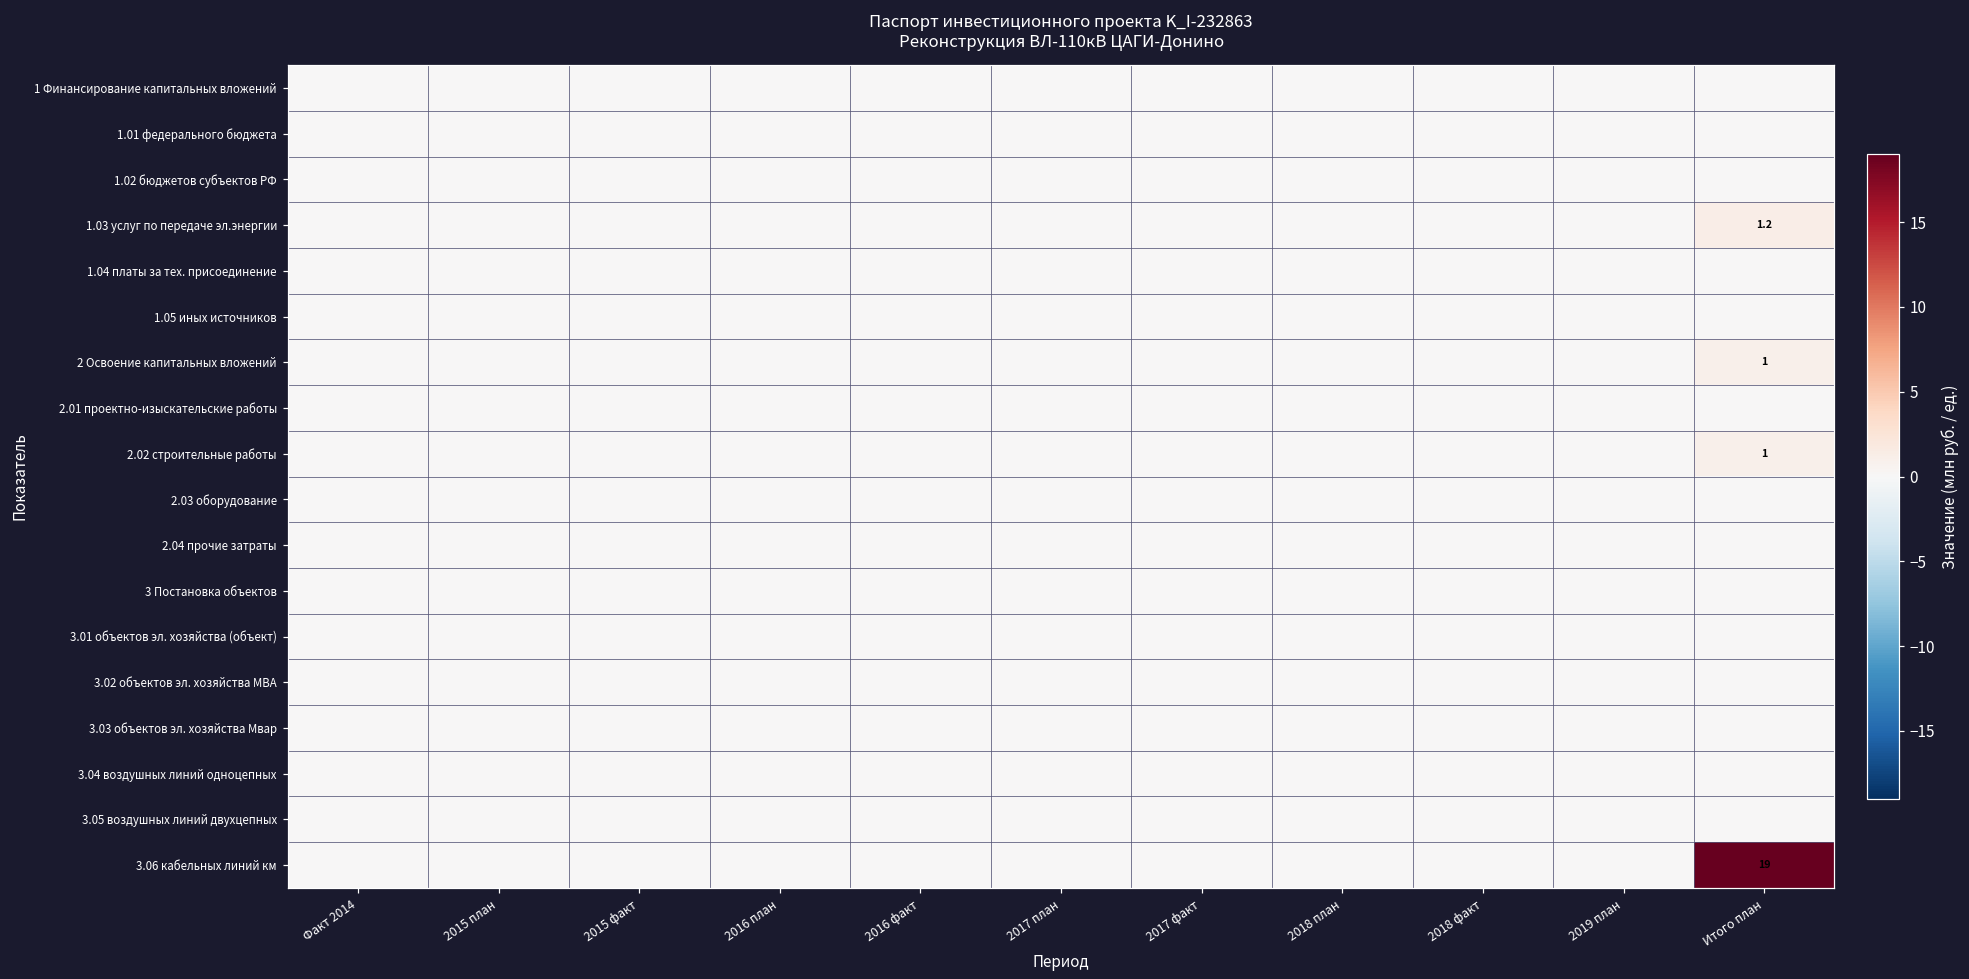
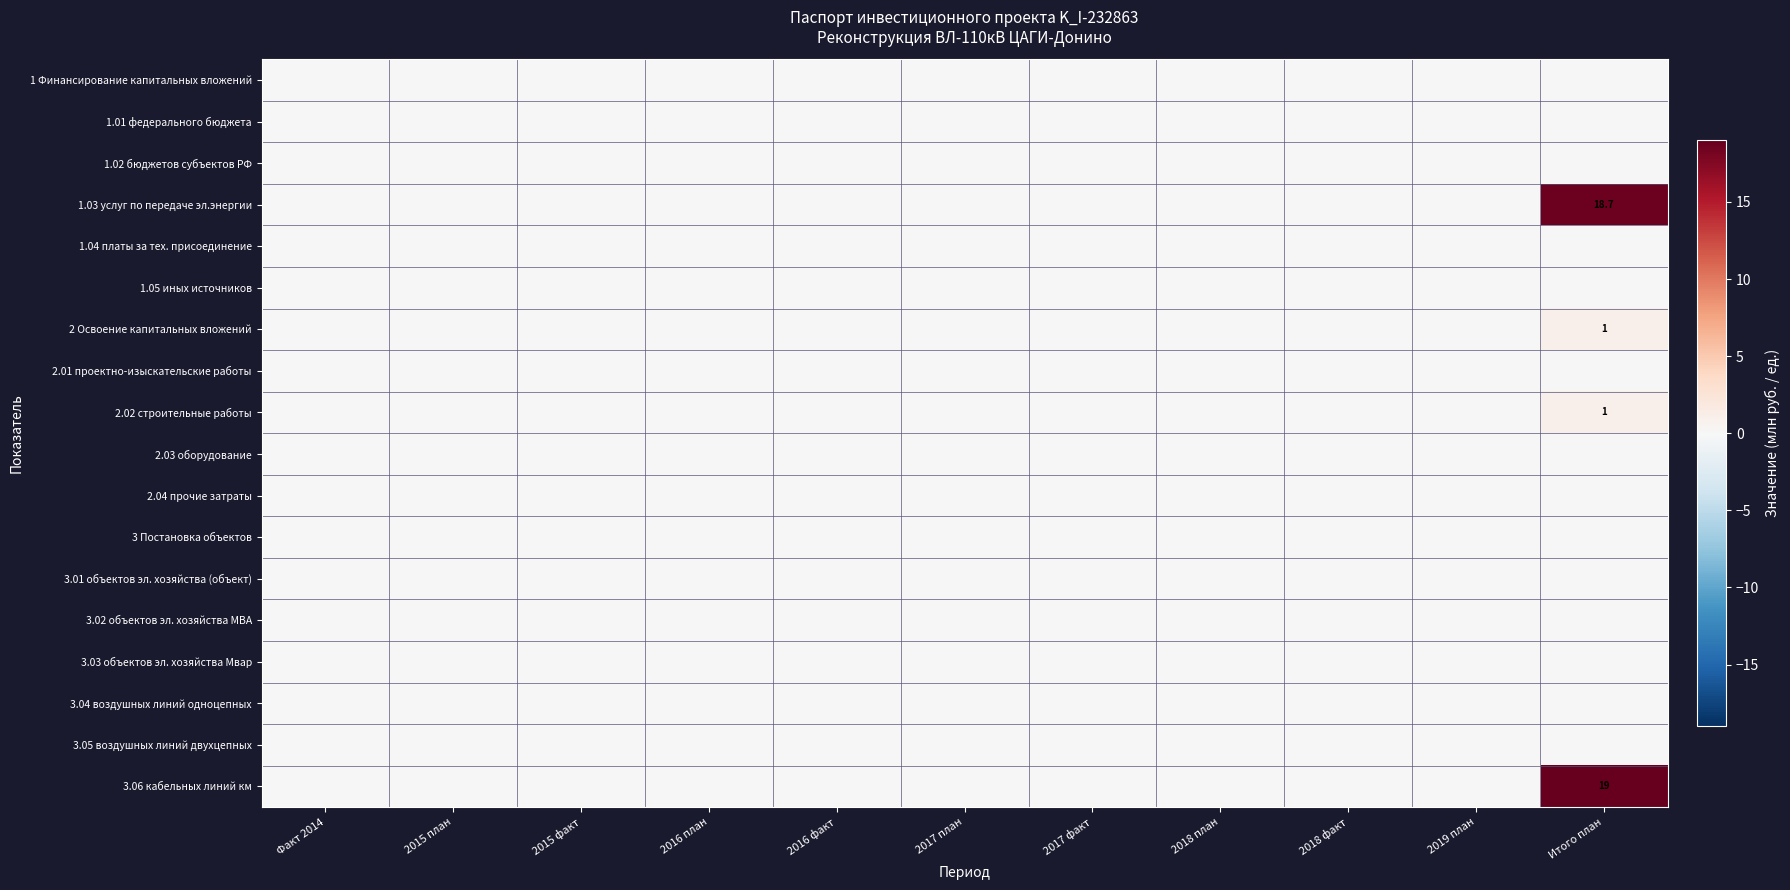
1.03 услуг по передаче эл.энергии, Итого план: 1.2 -> 18.7
